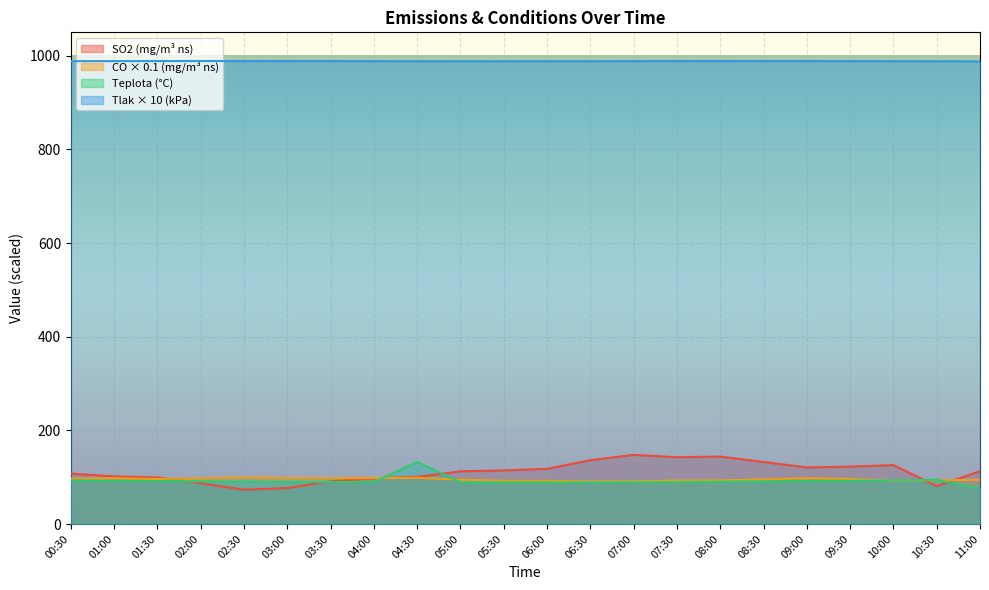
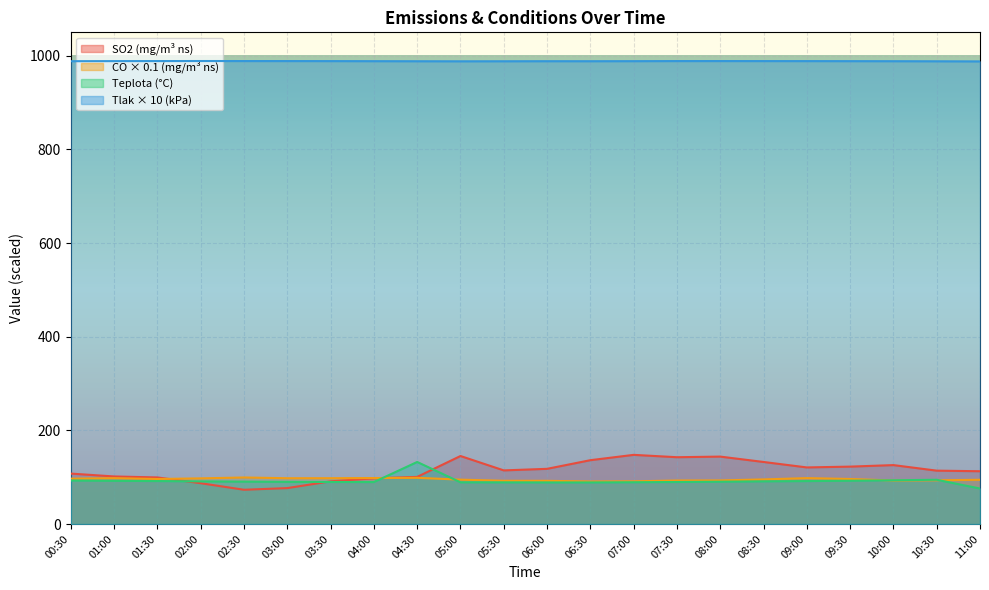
SO2 (mg/m³ ns), 05:00: 110 -> 150
SO2 (mg/m³ ns), 10:30: 80 -> 110
